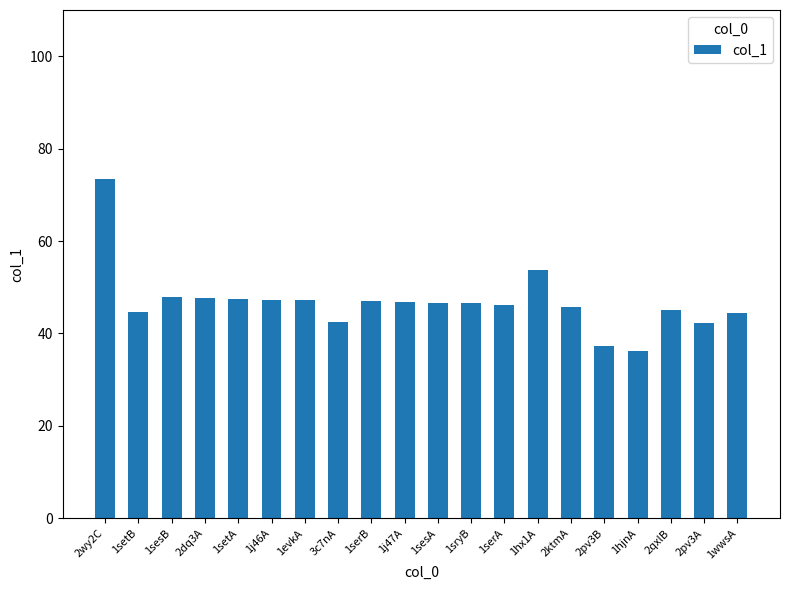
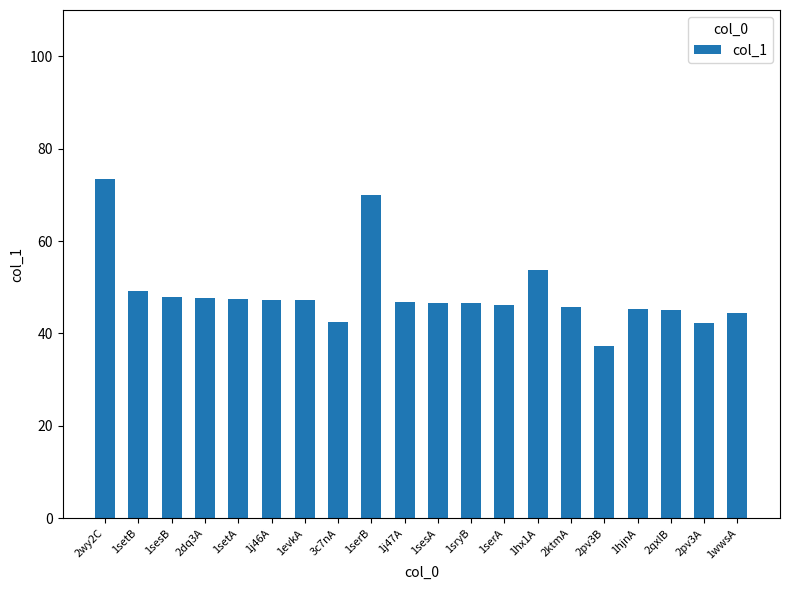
1setB: 45 -> 49
1serB: 47 -> 70
1hjnA: 36 -> 45
